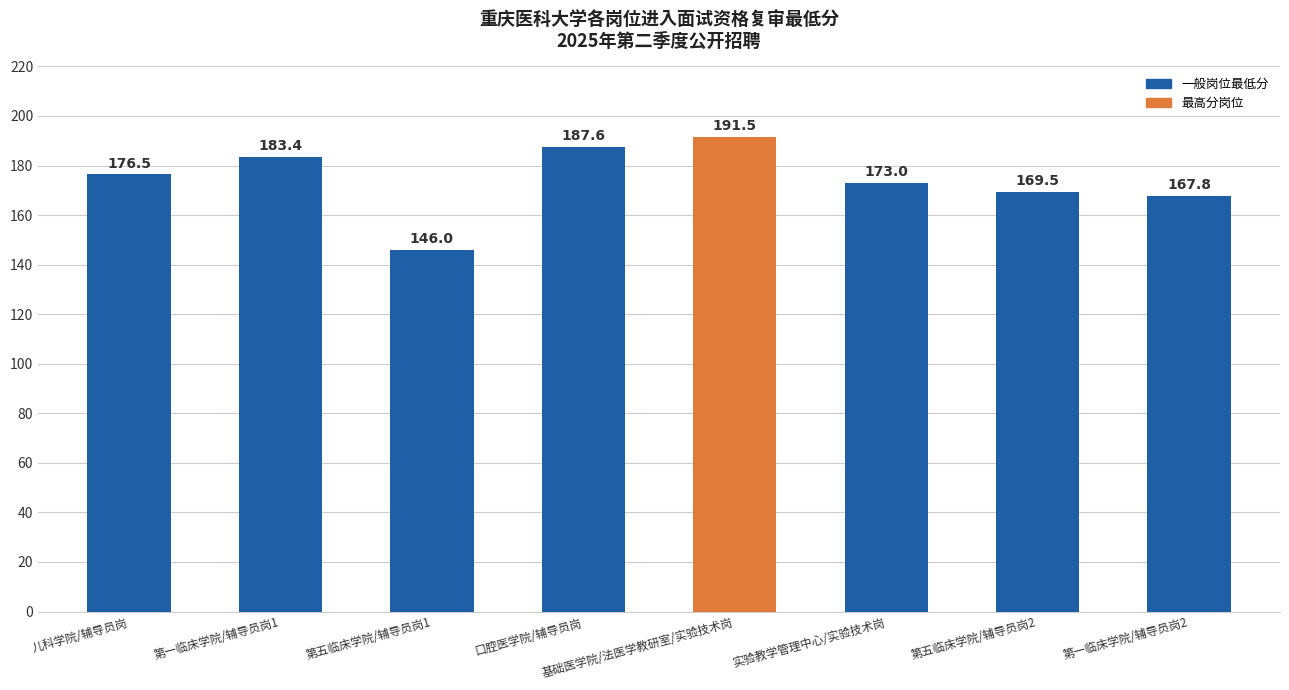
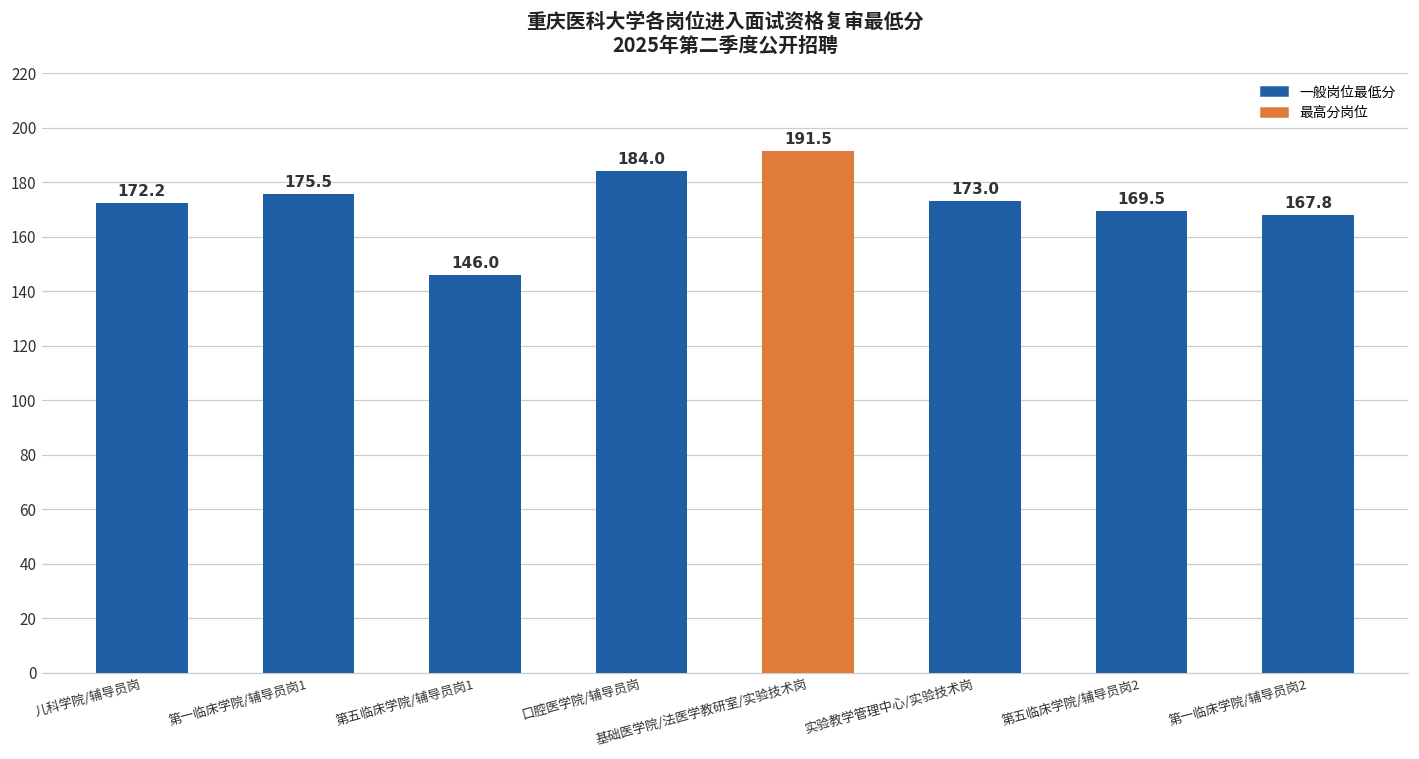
儿科学院/辅导员岗: 176.5 -> 172.2
第一临床学院/辅导员岗1: 183.4 -> 175.5
口腔医学院/辅导员岗: 187.6 -> 184.0
